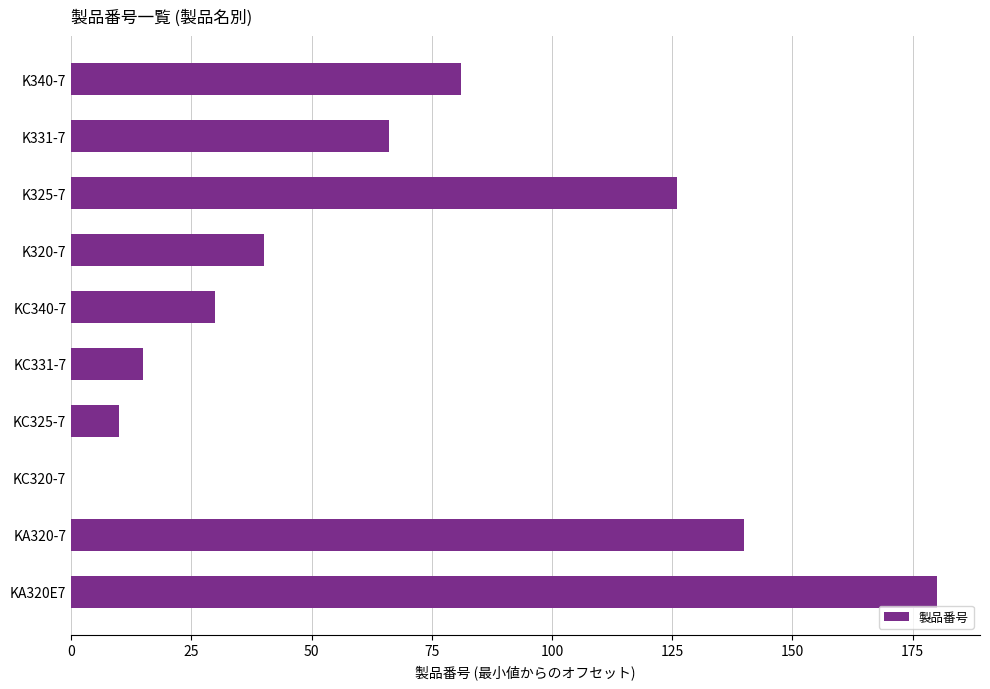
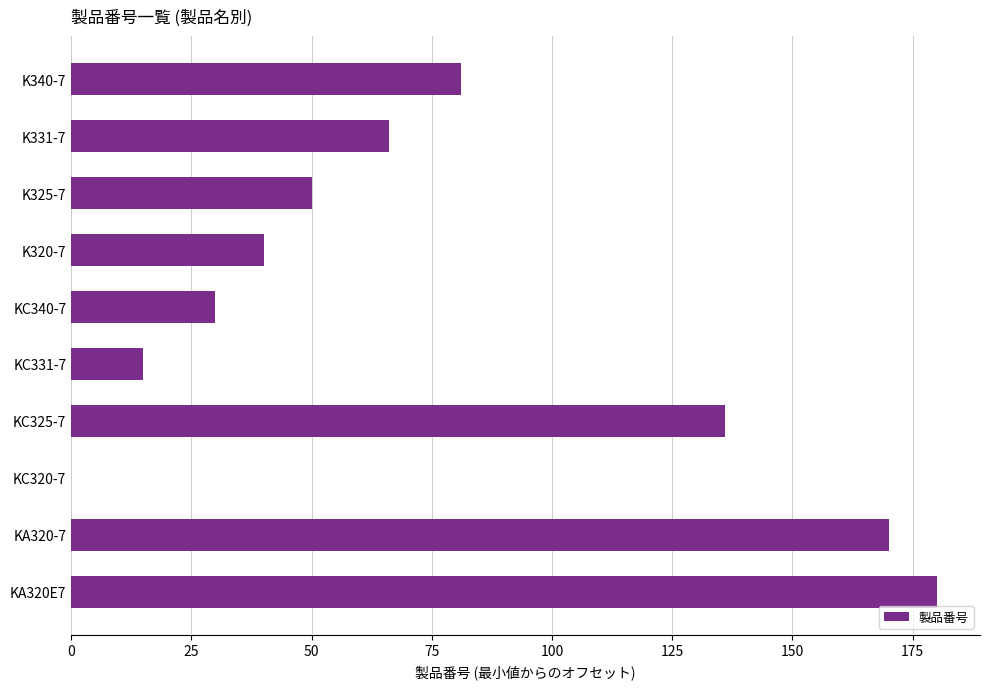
K325-7: 126 -> 50
KC325-7: 10 -> 136
KA320-7: 140 -> 170
